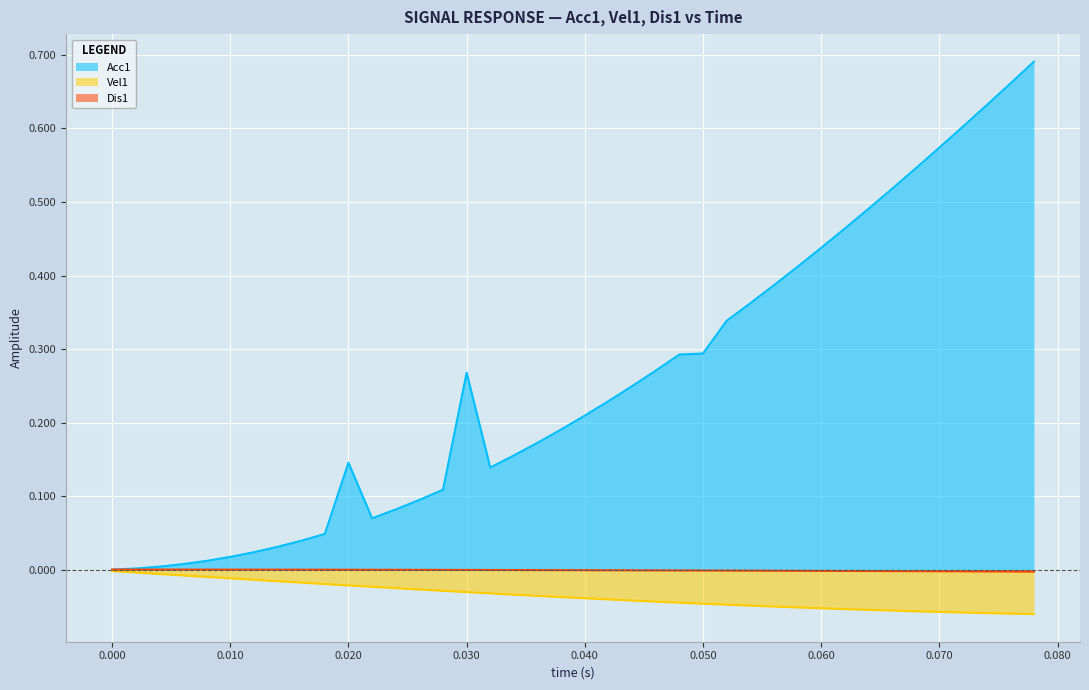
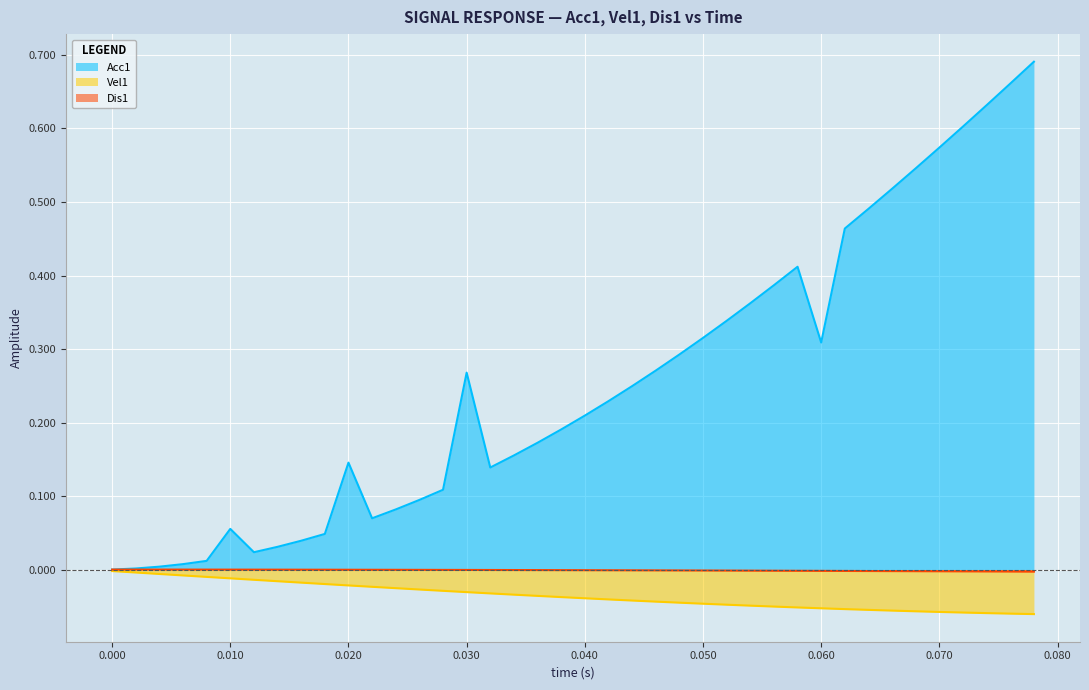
Acc1, 0.010: 0.02 -> 0.06
Acc1, 0.050: 0.29 -> 0.32
Acc1, 0.060: 0.44 -> 0.31
